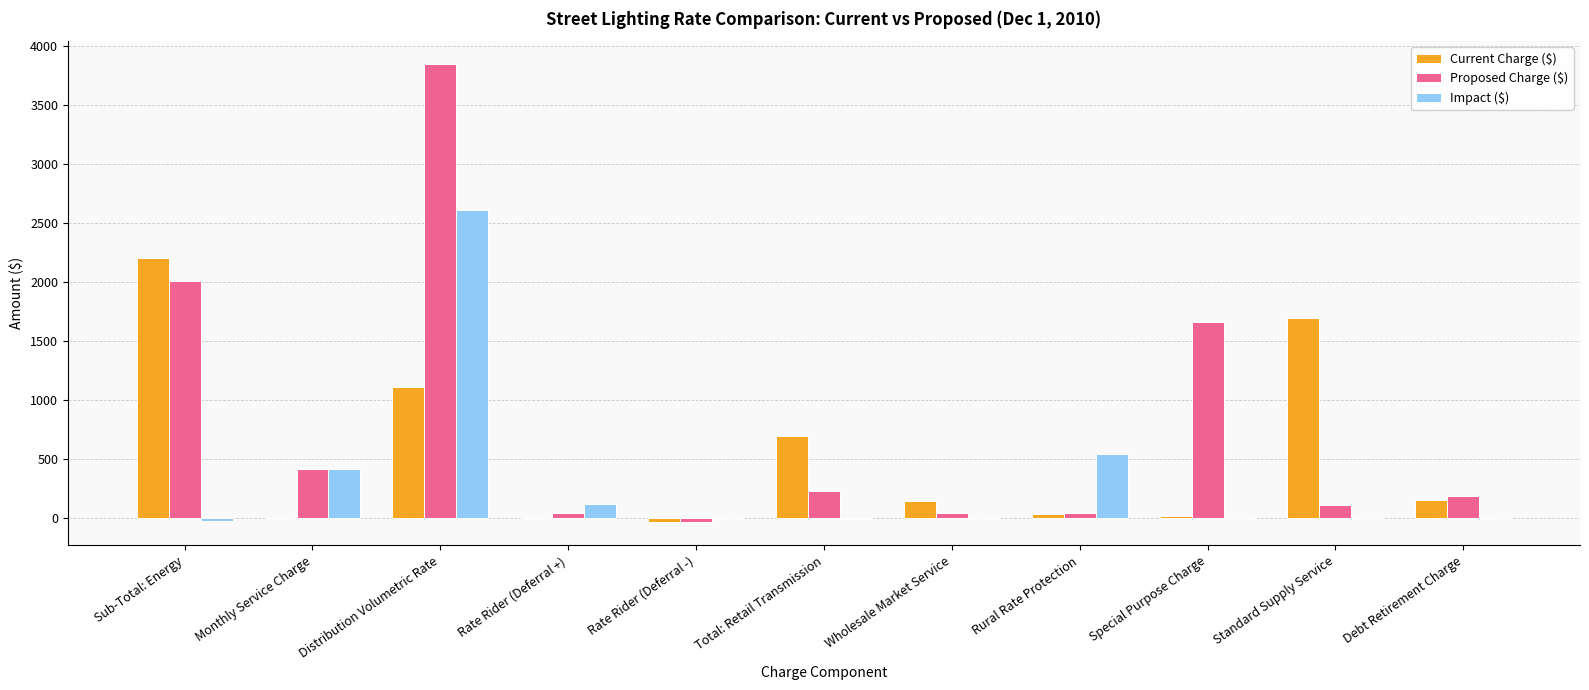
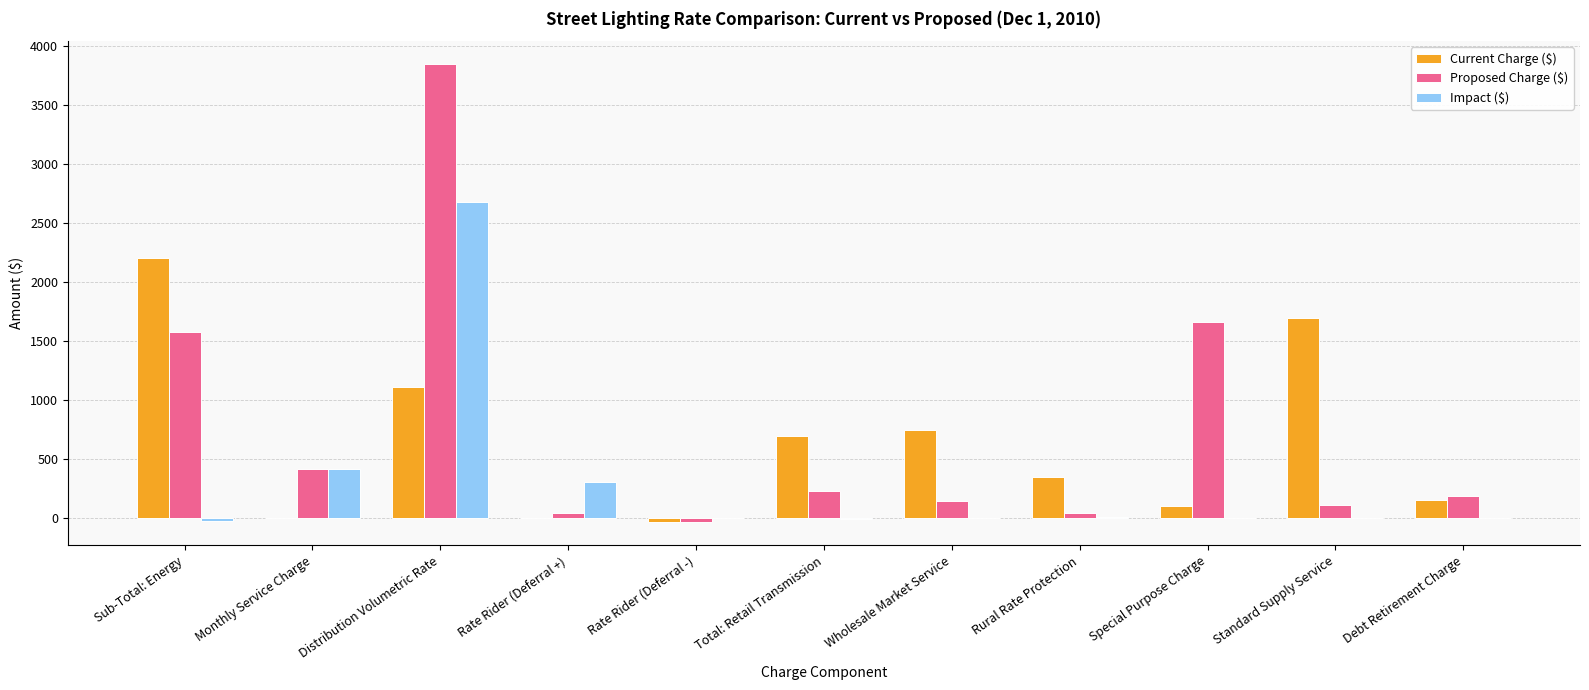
Proposed Charge ($), Sub-Total: Energy: 2000 -> 1570
Impact ($), Distribution Volumetric Rate: 2600 -> 2680
Impact ($), Rate Rider (Deferral +): 120 -> 300
Current Charge ($), Wholesale Market Service: 140 -> 740
Proposed Charge ($), Wholesale Market Service: 40 -> 140
Current Charge ($), Rural Rate Protection: 30 -> 340
Impact ($), Rural Rate Protection: 540 -> 10
Current Charge ($), Special Purpose Charge: 10 -> 100
